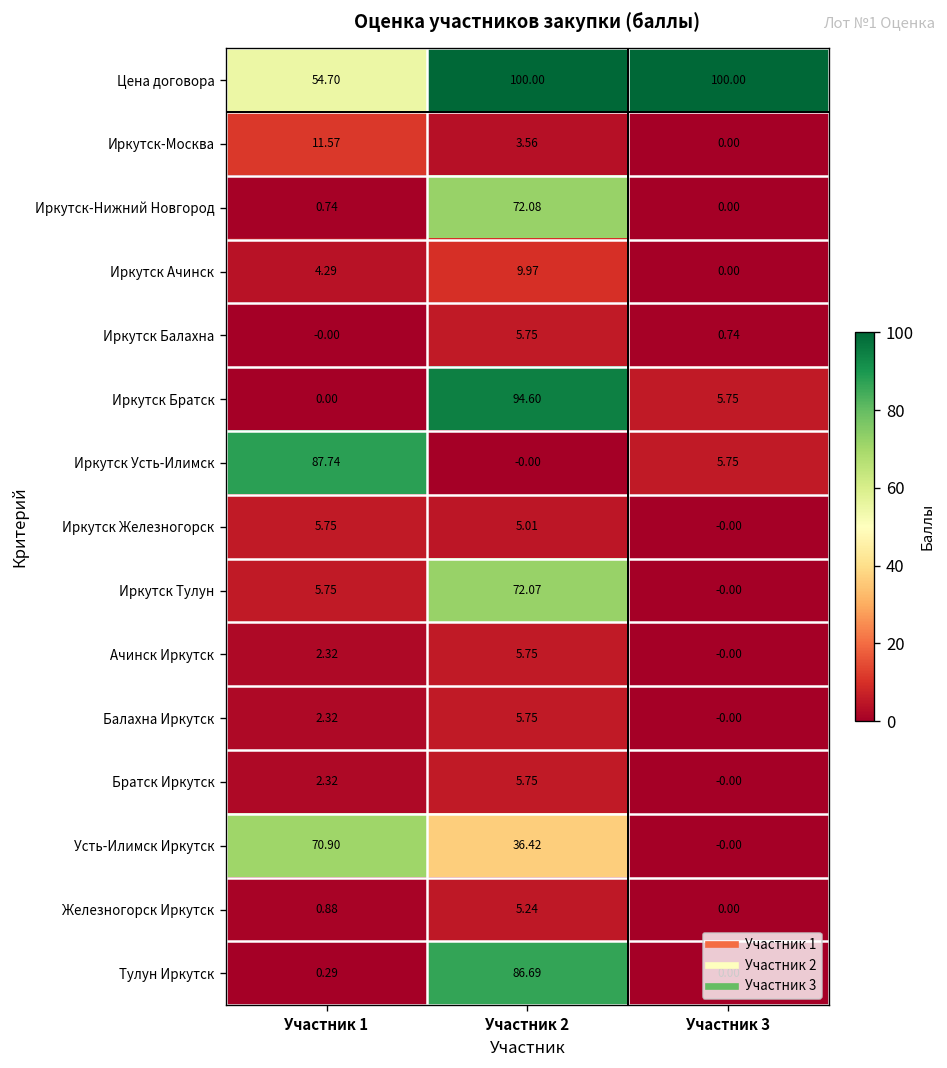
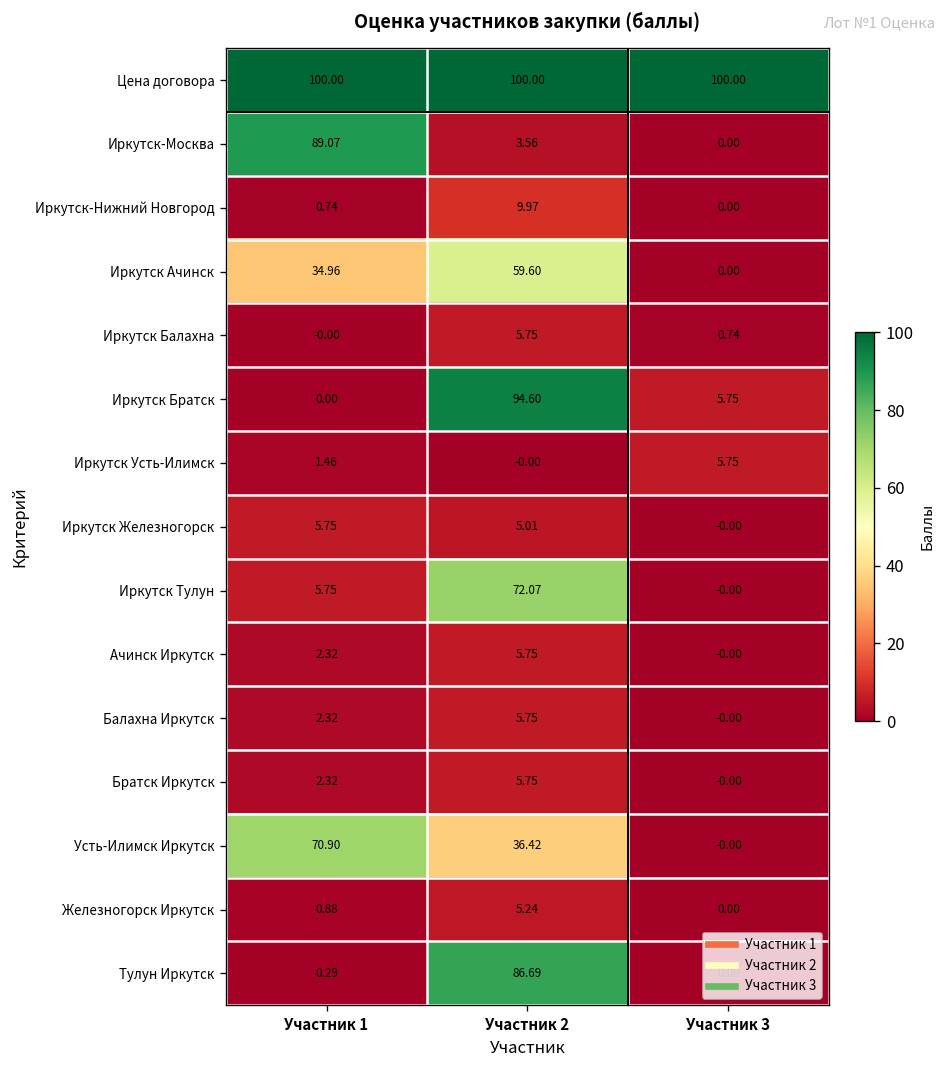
Цена договора, Участник 1: 54.70 -> 100.00
Иркутск-Москва, Участник 1: 11.57 -> 89.07
Иркутск-Нижний Новгород, Участник 2: 72.08 -> 9.97
Иркутск Ачинск, Участник 1: 4.29 -> 34.96
Иркутск Ачинск, Участник 2: 9.97 -> 59.60
Иркутск Усть-Илимск, Участник 1: 87.74 -> 1.46
